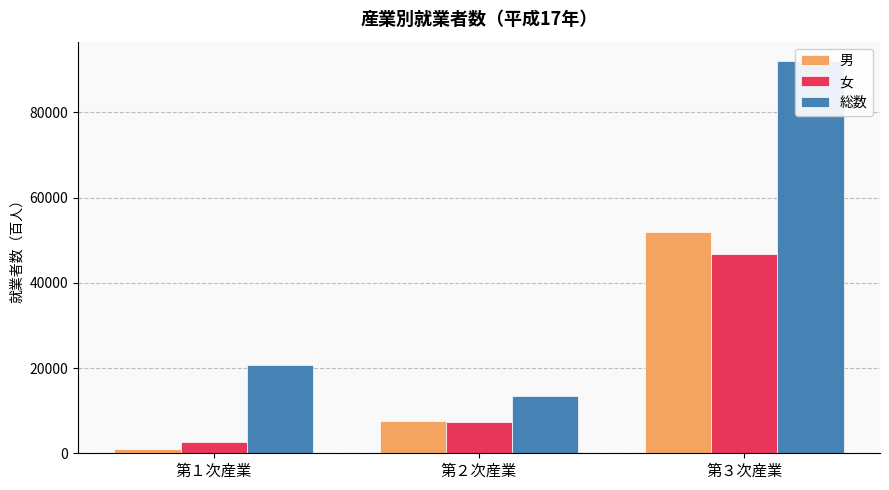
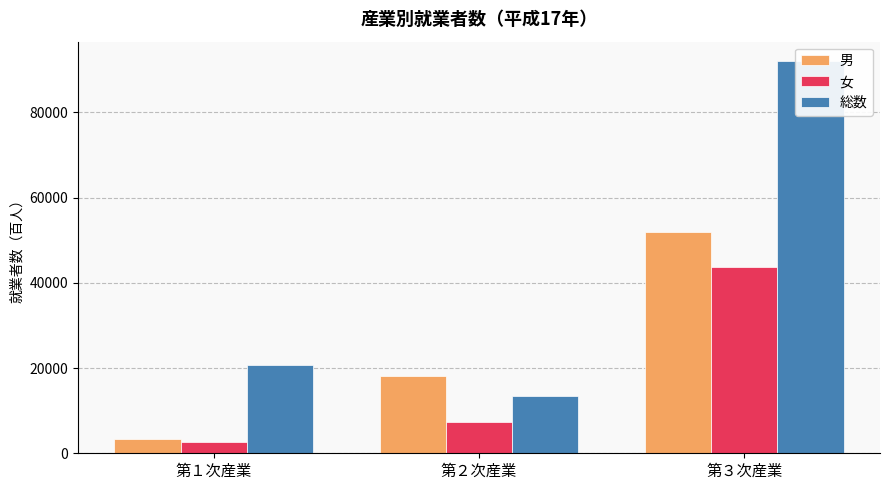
男, 第１次産業: 1000 -> 3000
男, 第２次産業: 7000 -> 18000
女, 第３次産業: 47000 -> 44000
